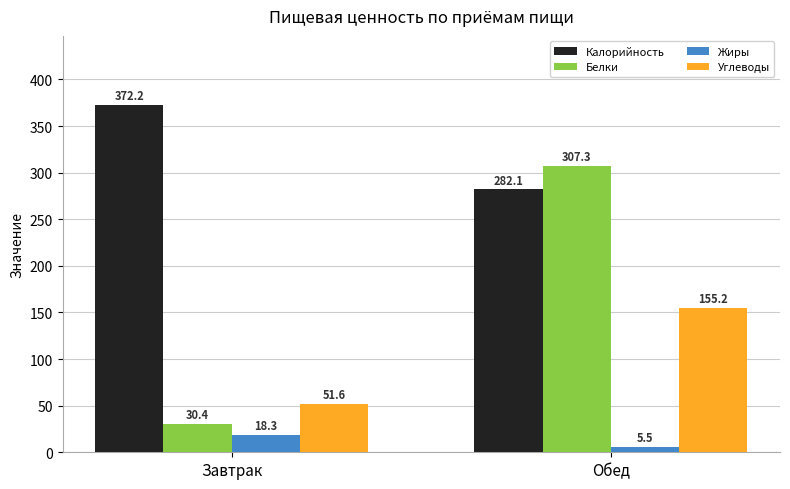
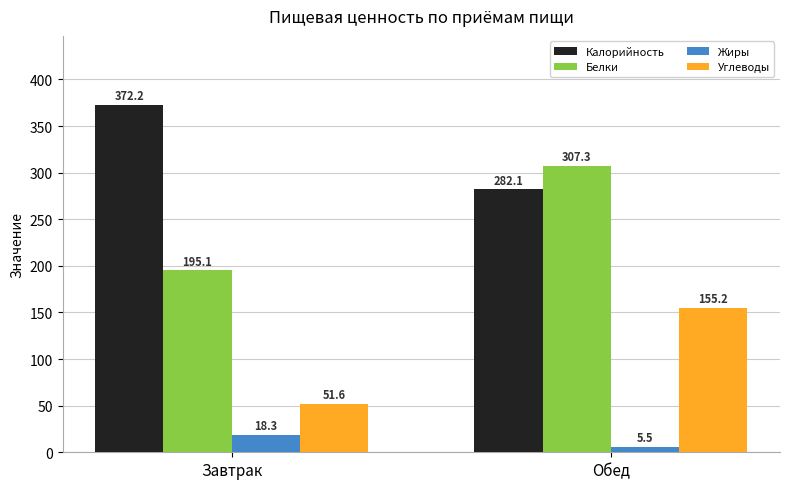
Белки, Завтрак: 30.4 -> 195.1
